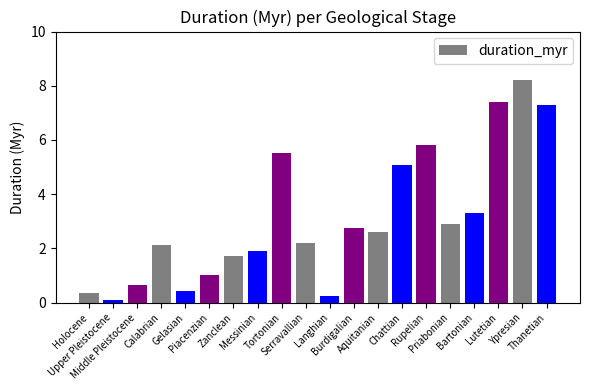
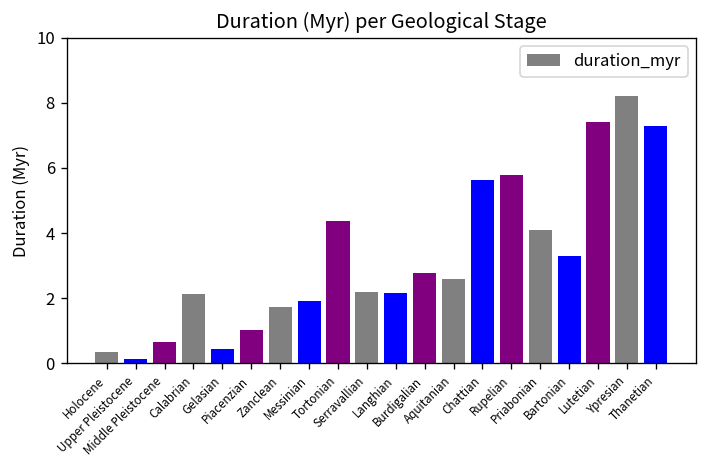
Tortonian: 5.5 -> 4.4
Langhian: 0.2 -> 2.2
Chattian: 5.1 -> 5.6
Priabonian: 2.9 -> 4.1
